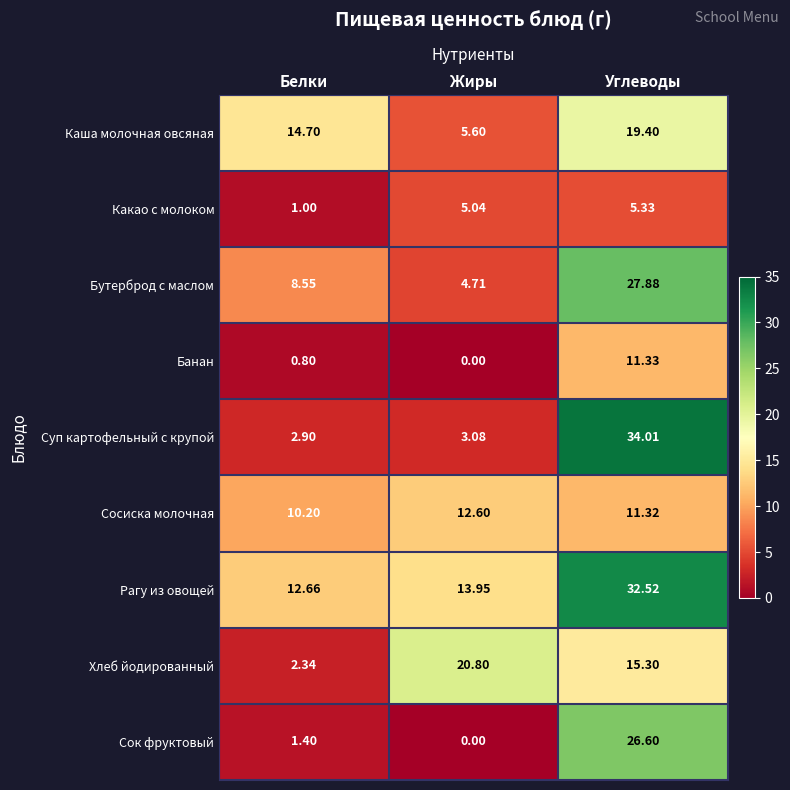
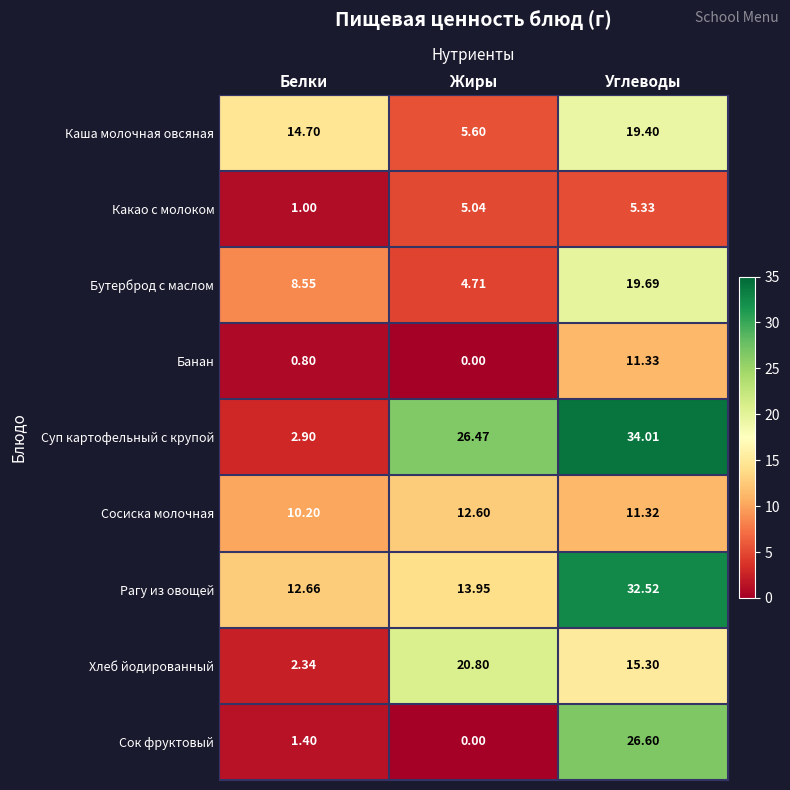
Бутерброд с маслом, Углеводы: 27.88 -> 19.69
Суп картофельный с крупой, Жиры: 3.08 -> 26.47
